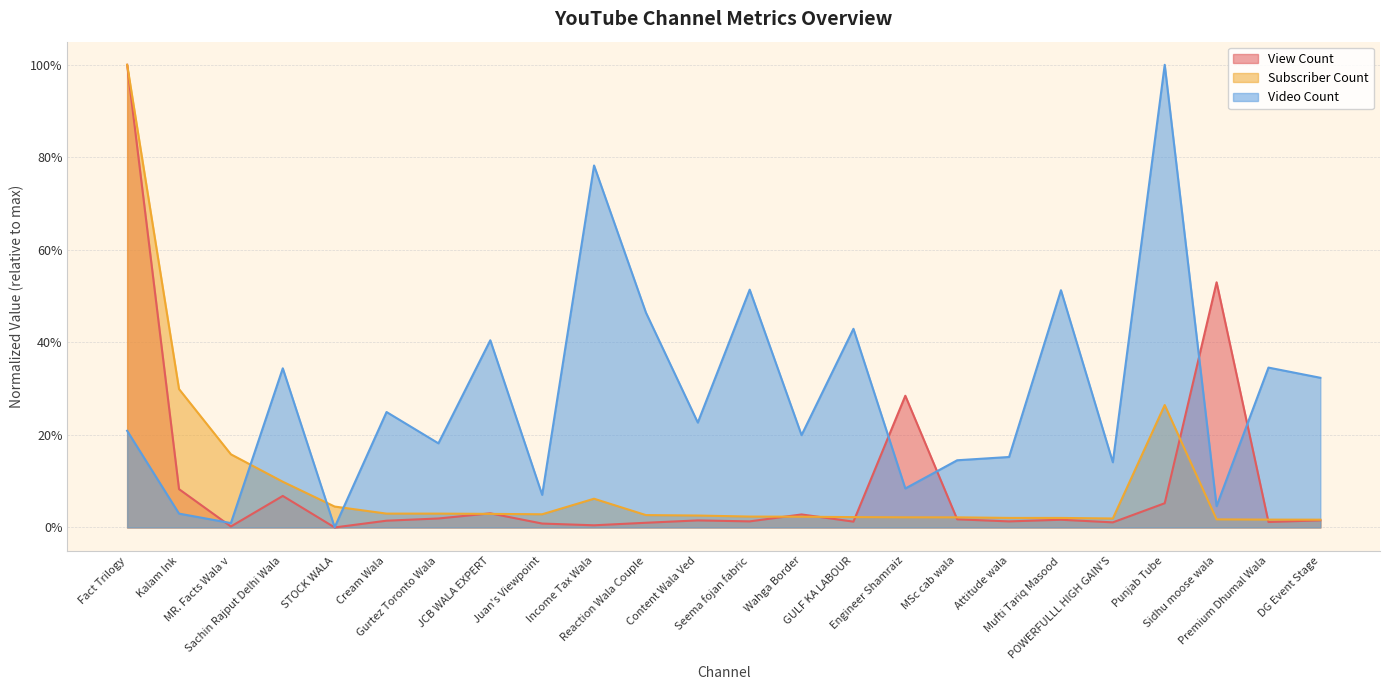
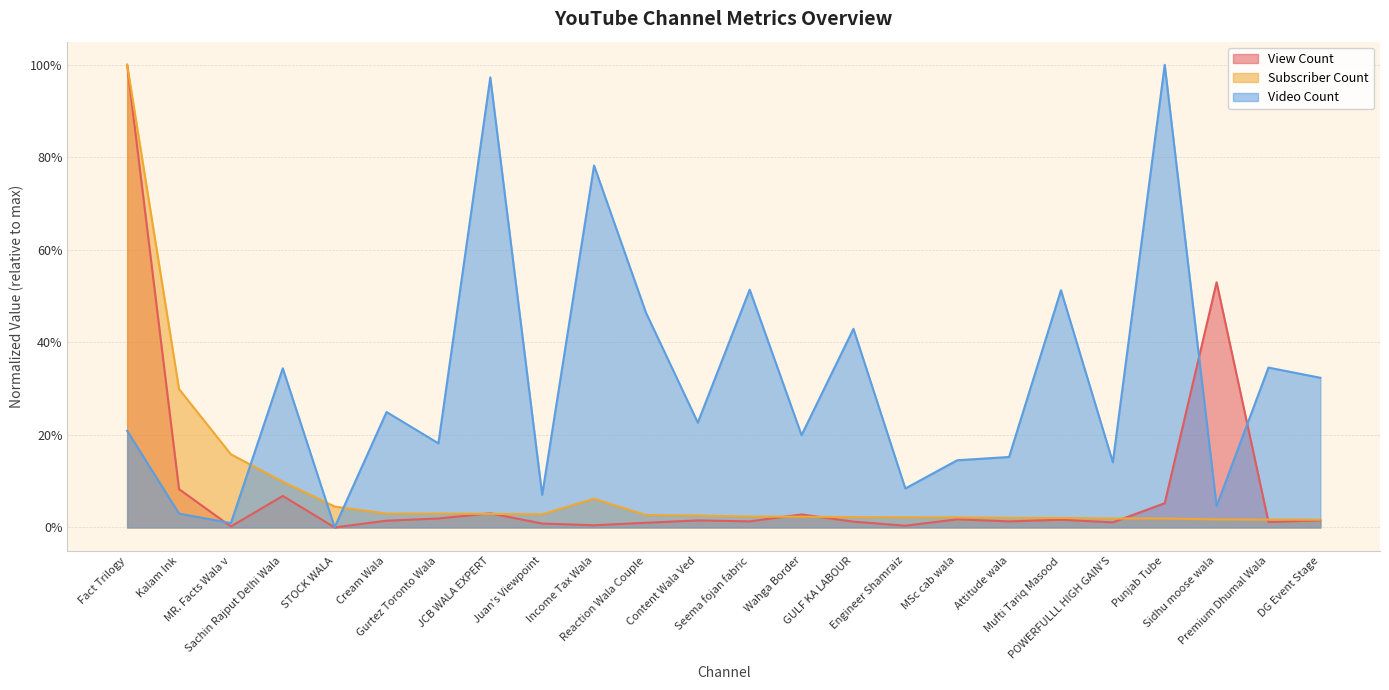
Video Count, JCB WALA EXPERT: 40% -> 97%
View Count, Engineer Shamraiz: 28% -> 0%
Subscriber Count, Punjab Tube: 26% -> 2%
